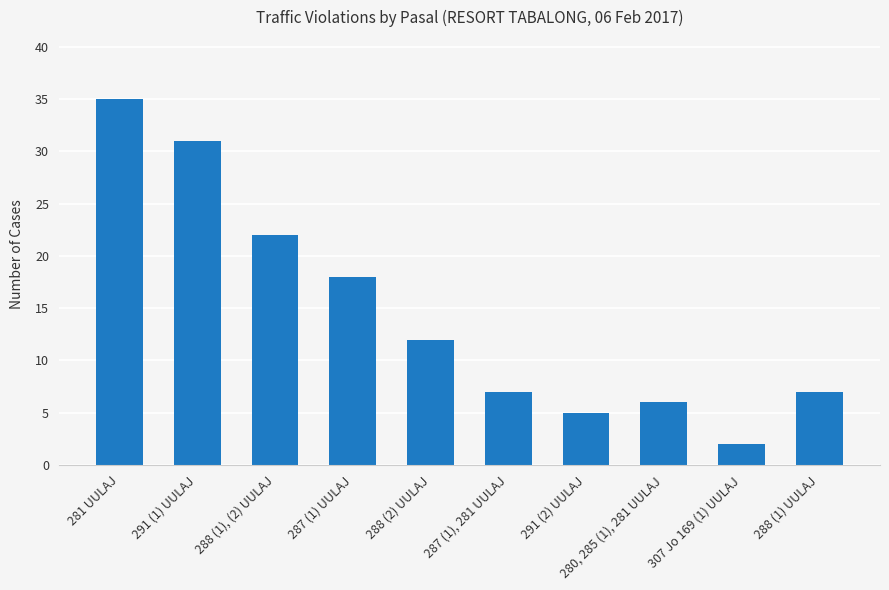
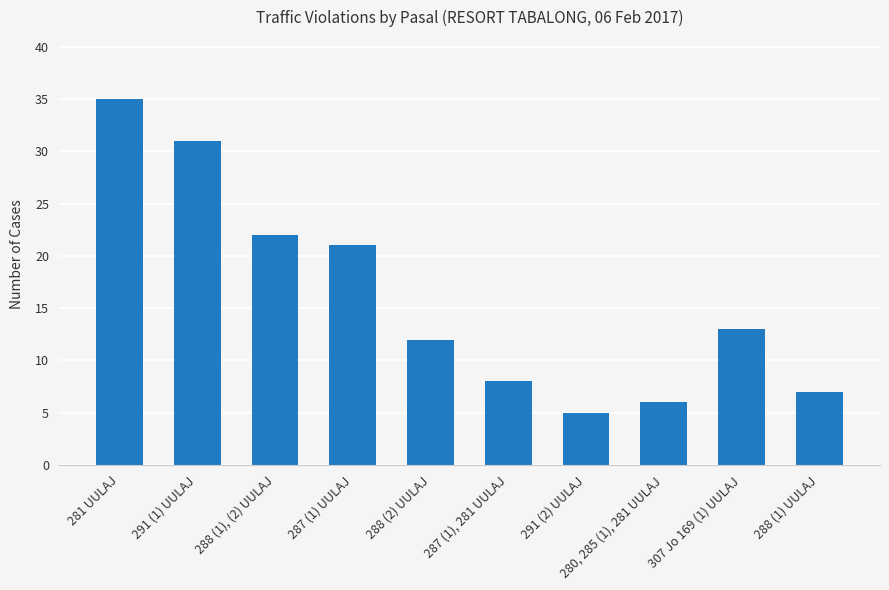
287 (1) UULAJ: 18 -> 21
287 (1), 281 UULAJ: 7 -> 8
307 Jo 169 (1) UULAJ: 2 -> 13
